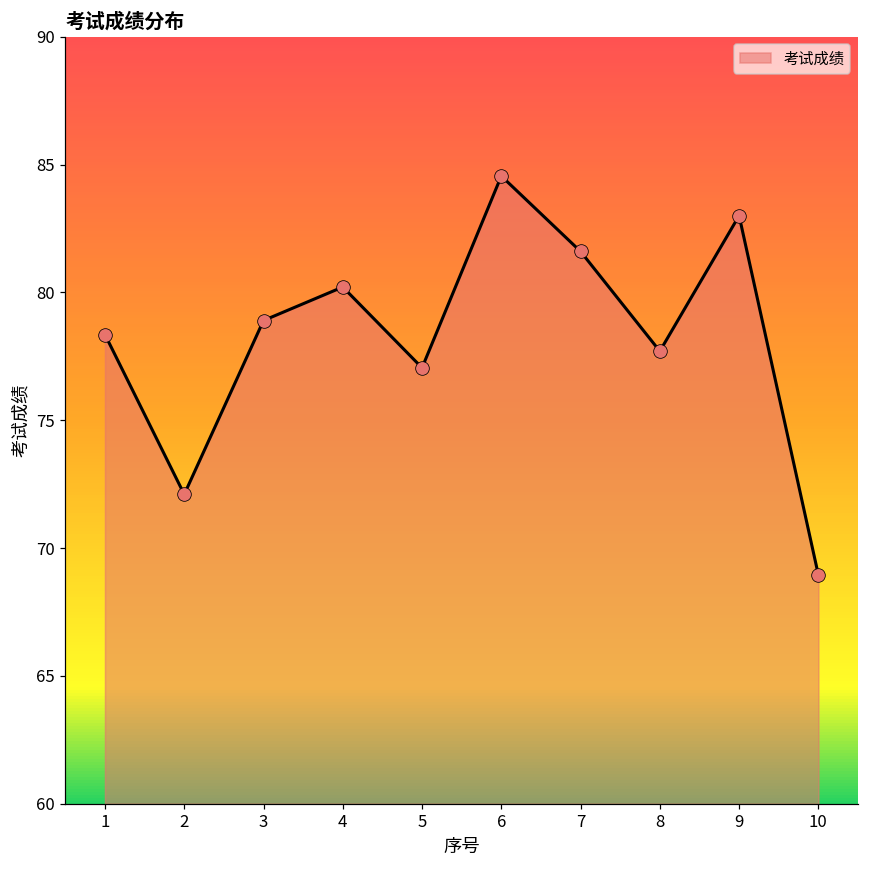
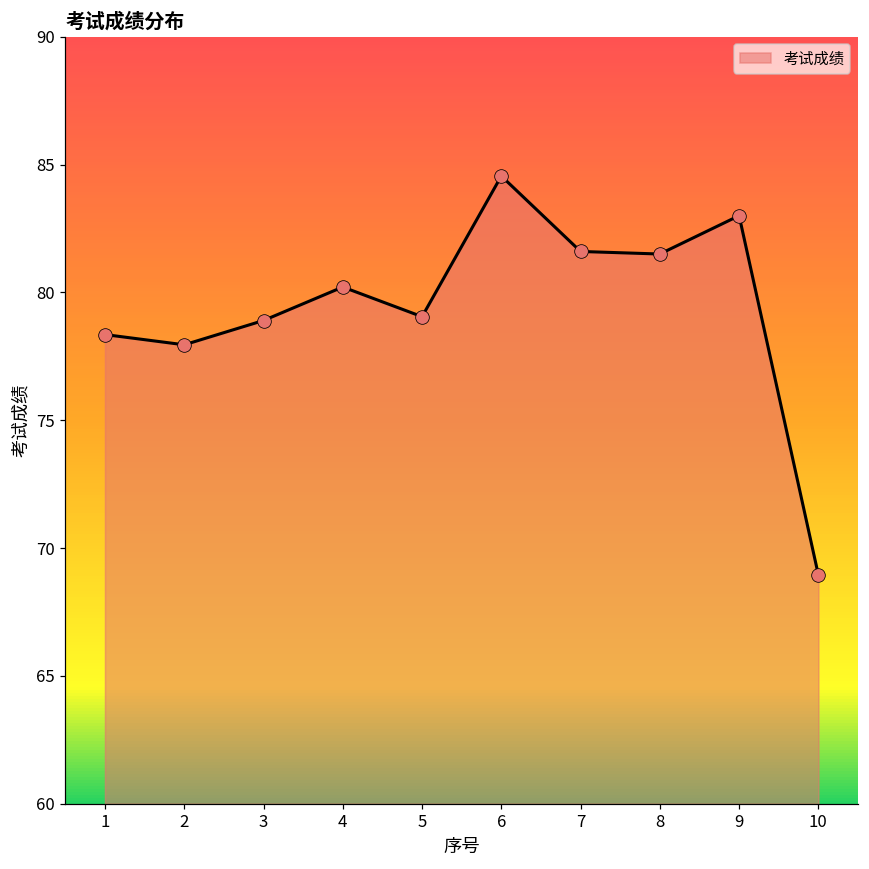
2: 72.1 -> 78.0
5: 77.1 -> 79.1
8: 77.7 -> 81.5
